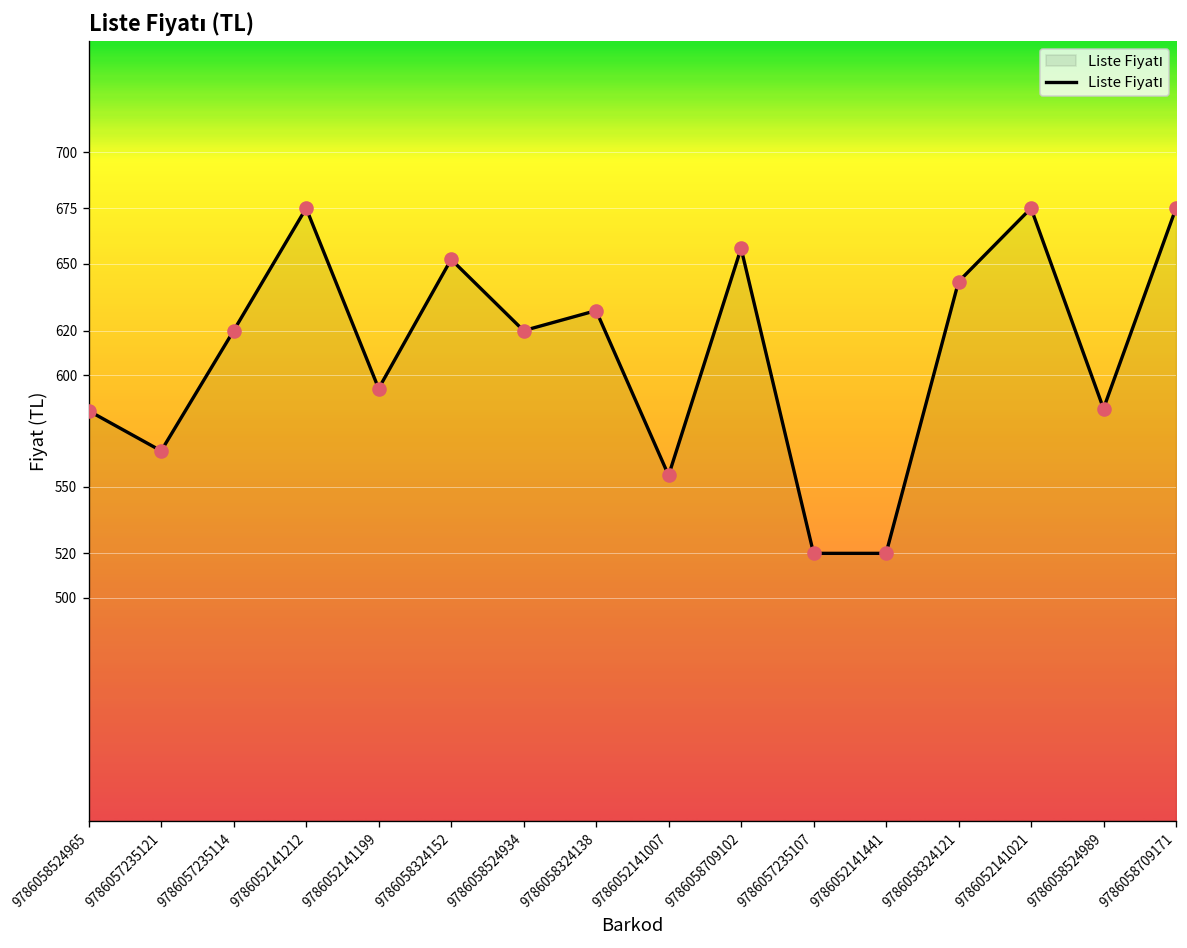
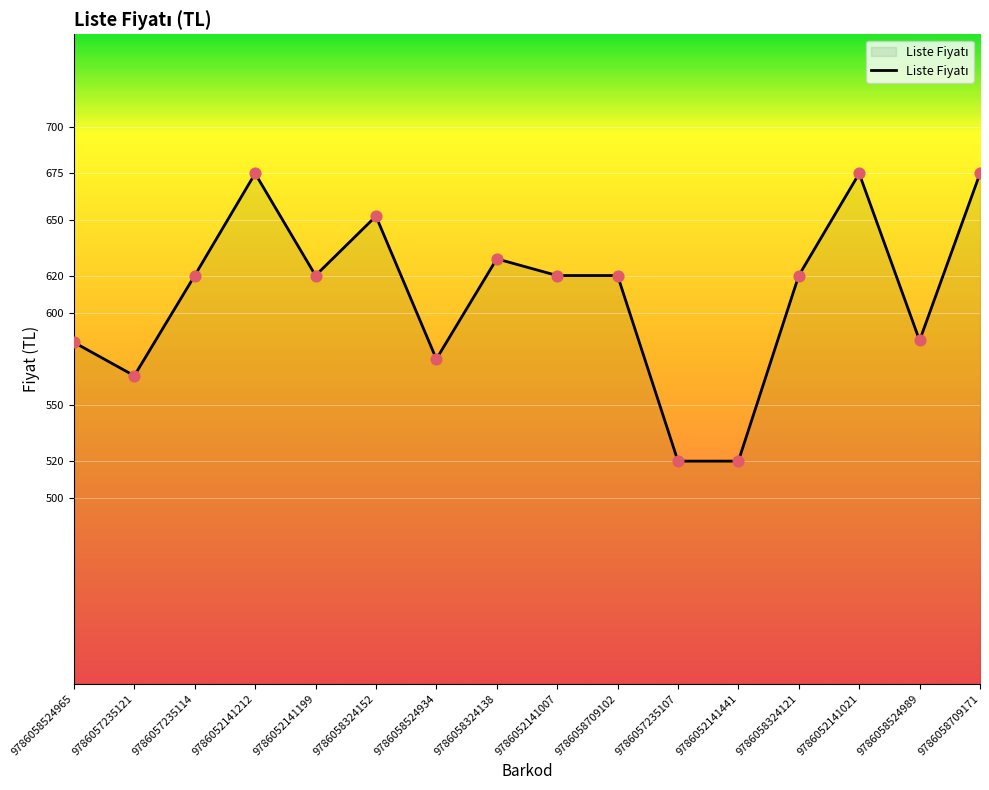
9786052141199: 594 -> 620
9786058524934: 620 -> 575
9786052141007: 555 -> 620
9786058709102: 657 -> 620
9786058324121: 642 -> 620
